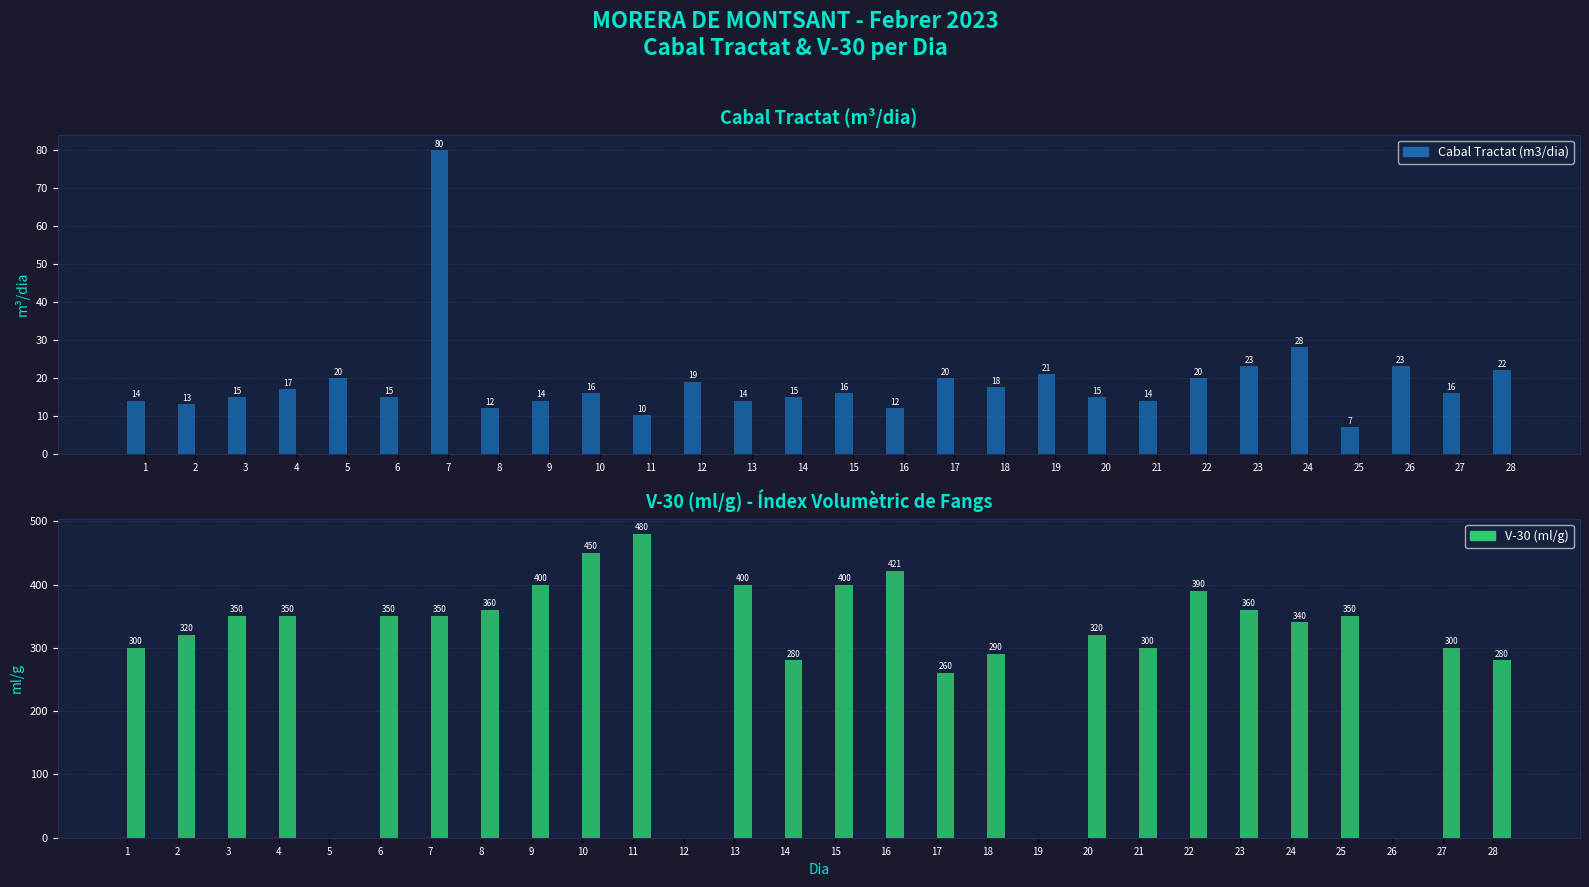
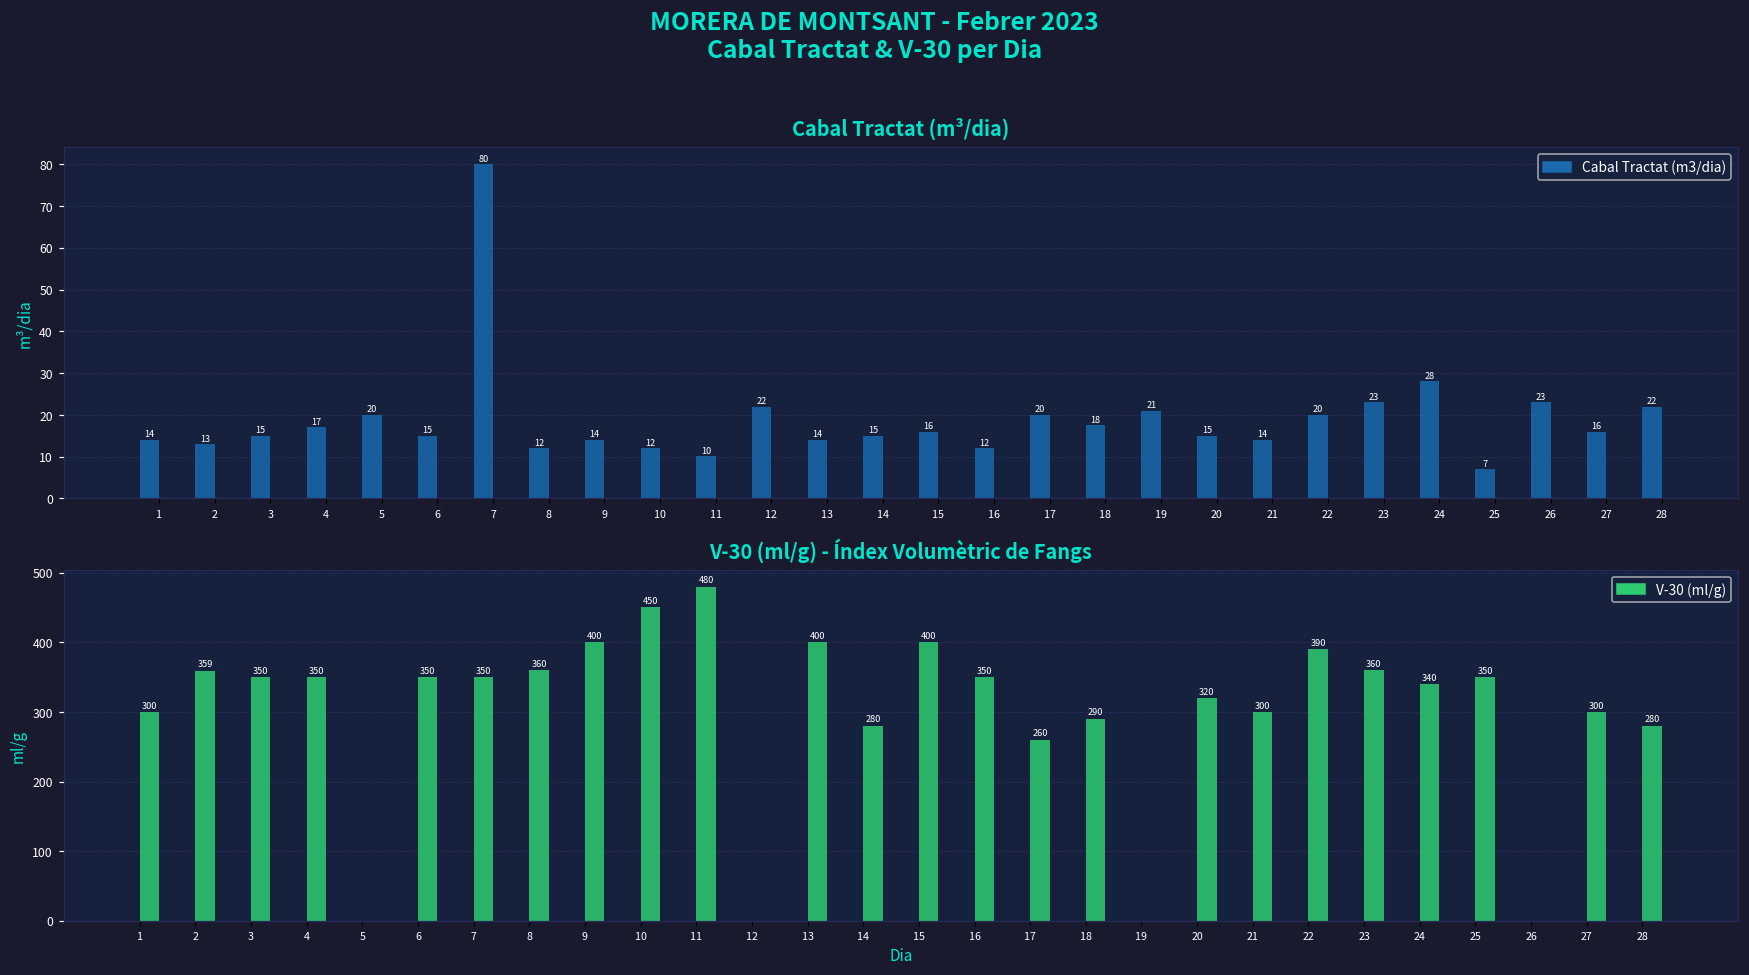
Cabal Tractat (m³/dia), 10: 16 -> 12
Cabal Tractat (m³/dia), 12: 19 -> 22
V-30 (ml/g) - Índex Volumètric de Fangs, 2: 320 -> 359
V-30 (ml/g) - Índex Volumètric de Fangs, 16: 421 -> 350
